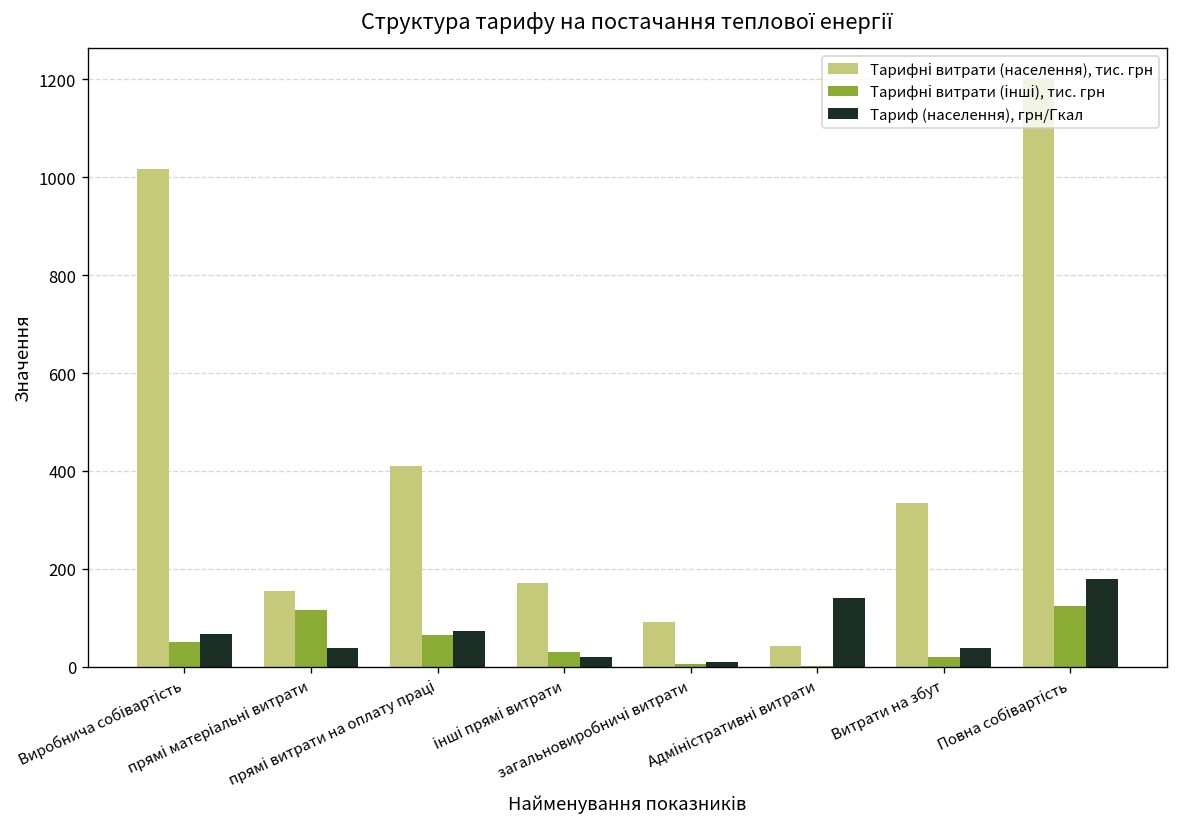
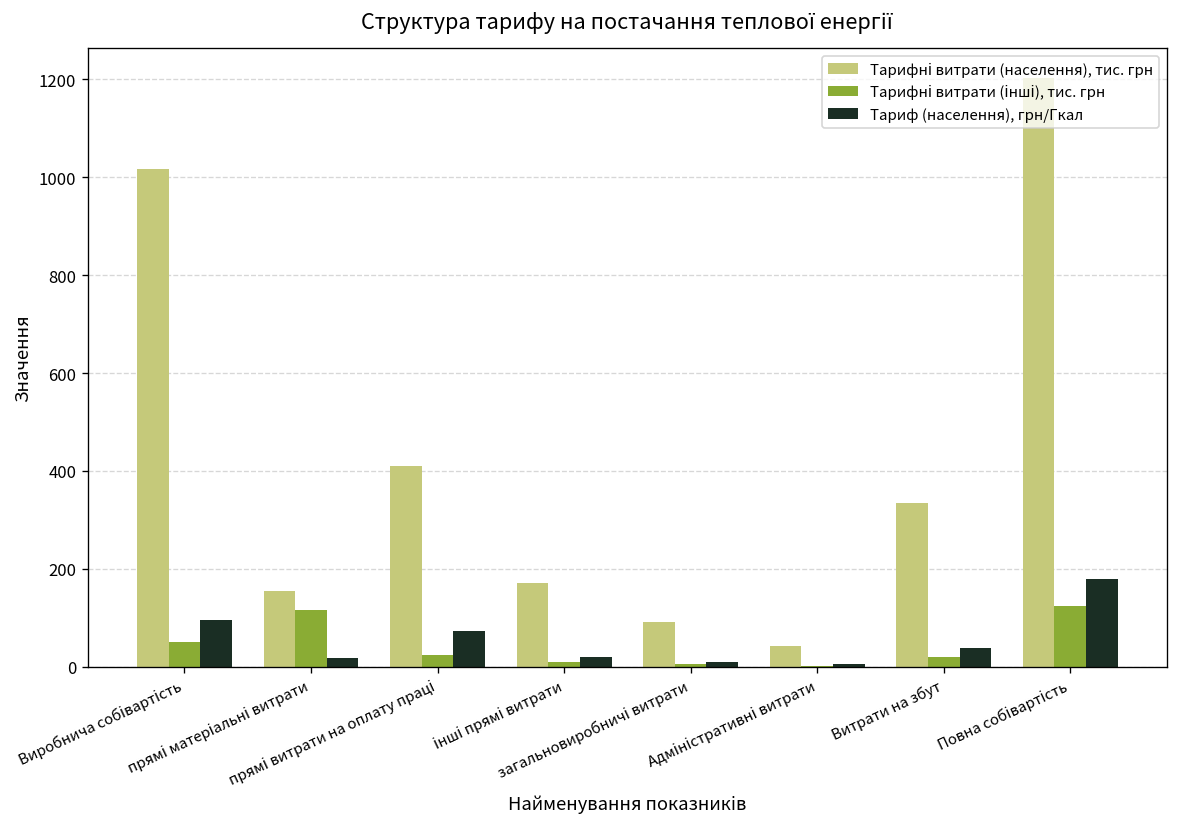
Тариф (населення), грн/Гкал, Виробнича собівартість: 70 -> 100
Тариф (населення), грн/Гкал, прямі матеріальні витрати: 40 -> 20
Тарифні витрати (інші), тис. грн, прямі витрати на оплату праці: 70 -> 20
Тарифні витрати (інші), тис. грн, інші прямі витрати: 30 -> 10
Тариф (населення), грн/Гкал, Адміністративні витрати: 140 -> 0
